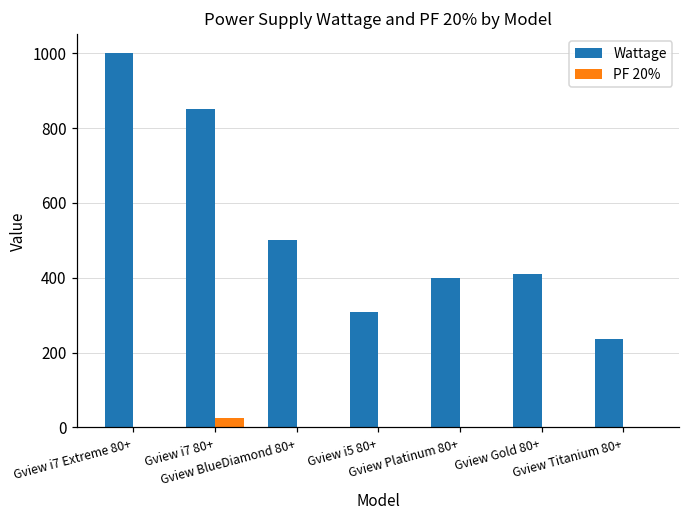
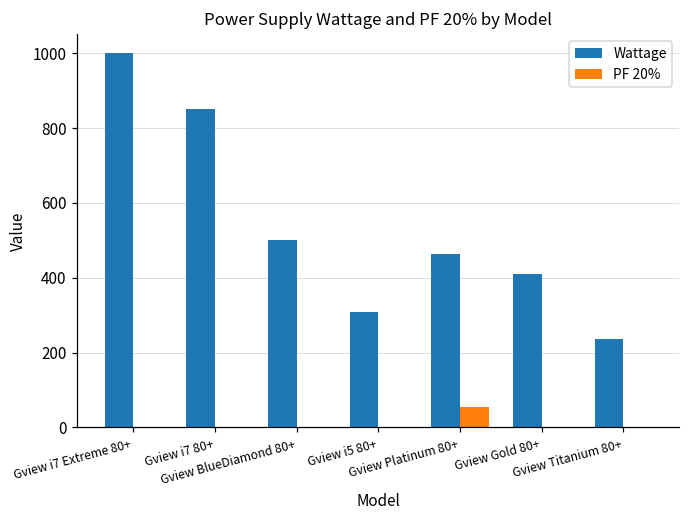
PF 20%, Gview i7 80+: 30 -> 0
Wattage, Gview Platinum 80+: 400 -> 460
PF 20%, Gview Platinum 80+: 0 -> 50
